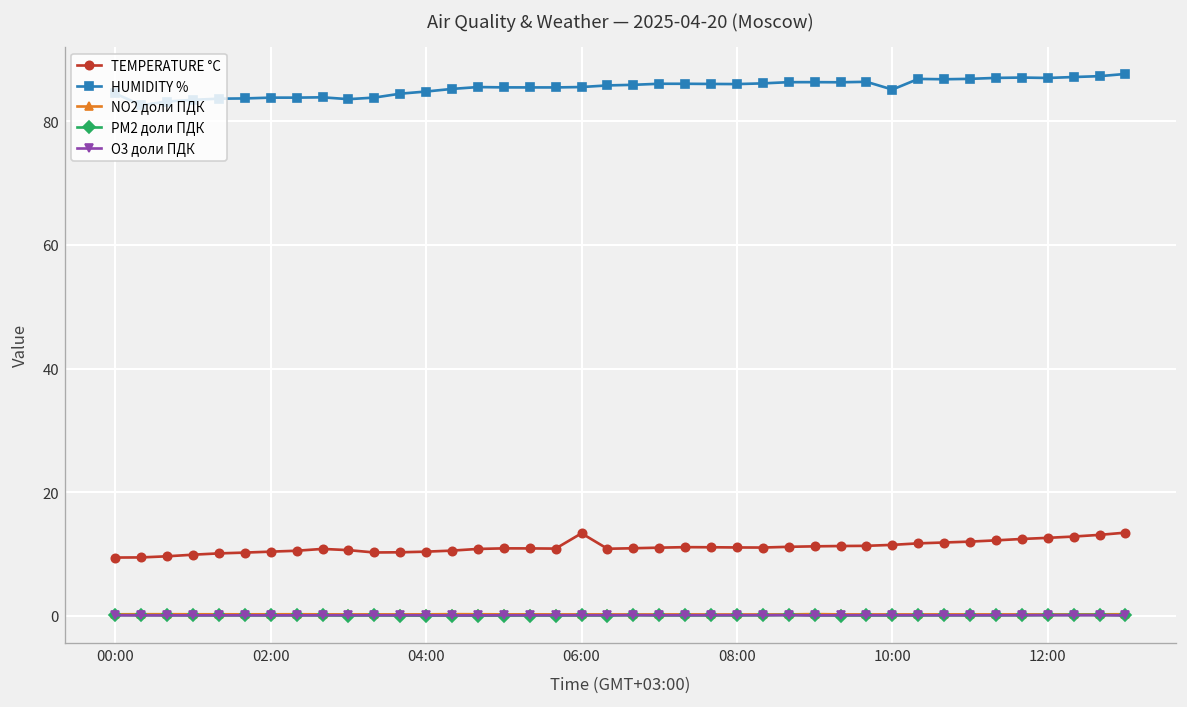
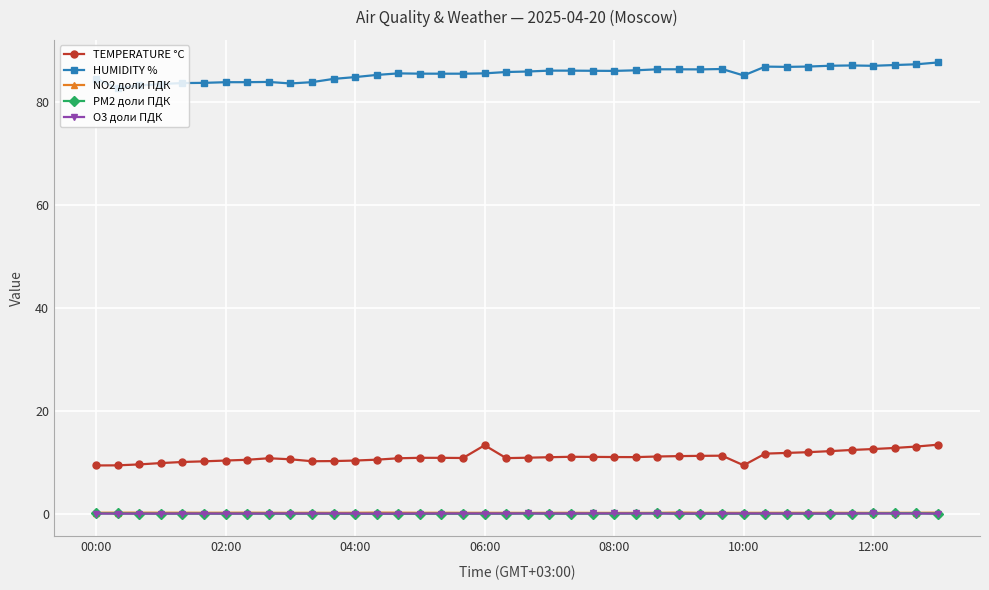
TEMPERATURE °C, 10:00: 11 -> 9
